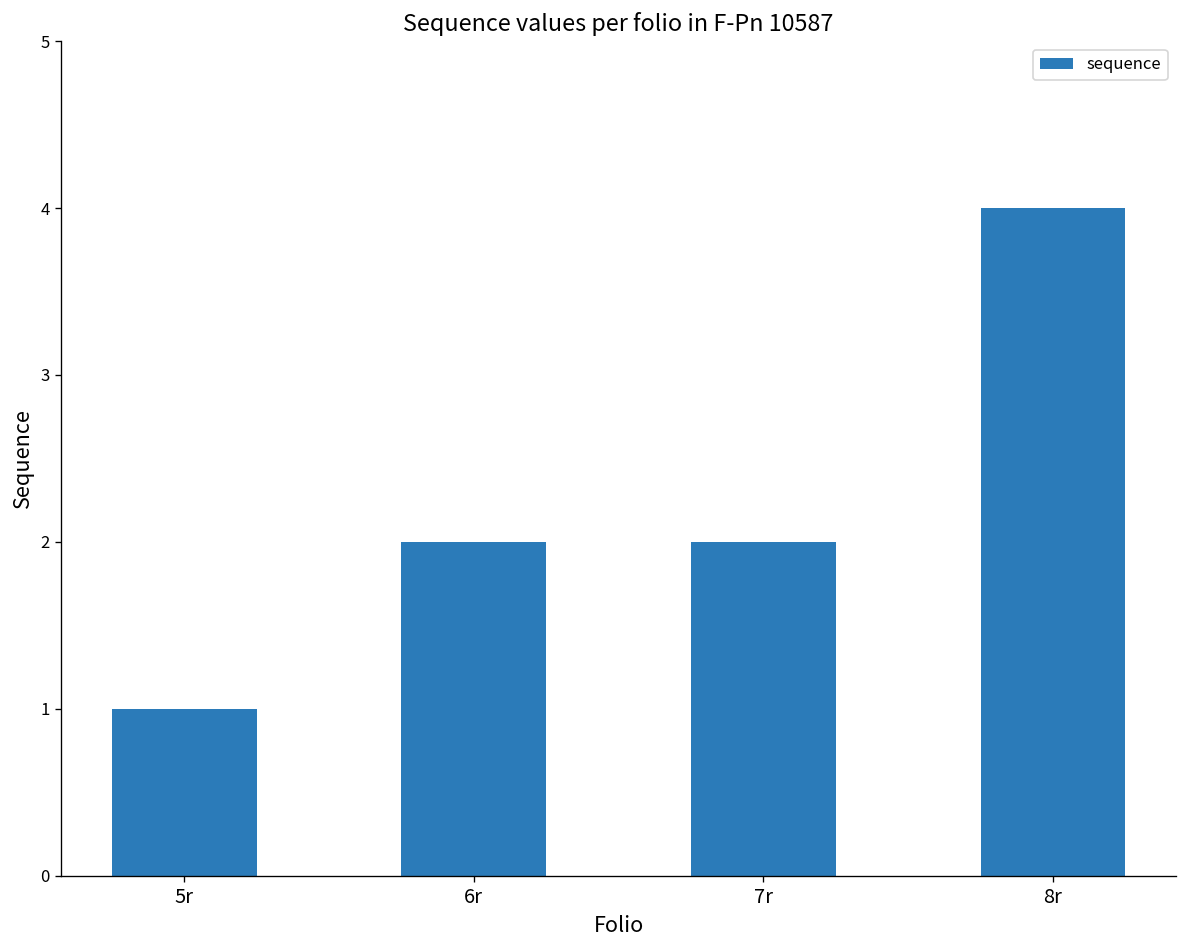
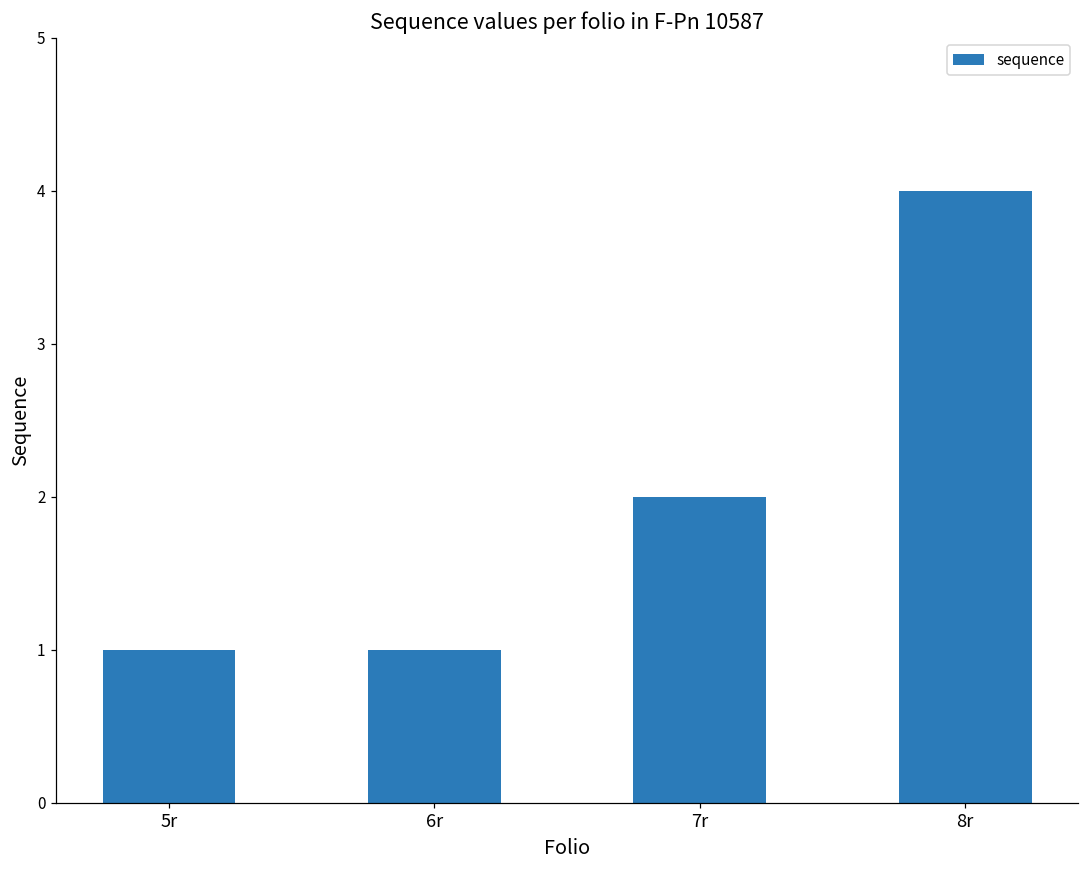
6r: 2 -> 1
